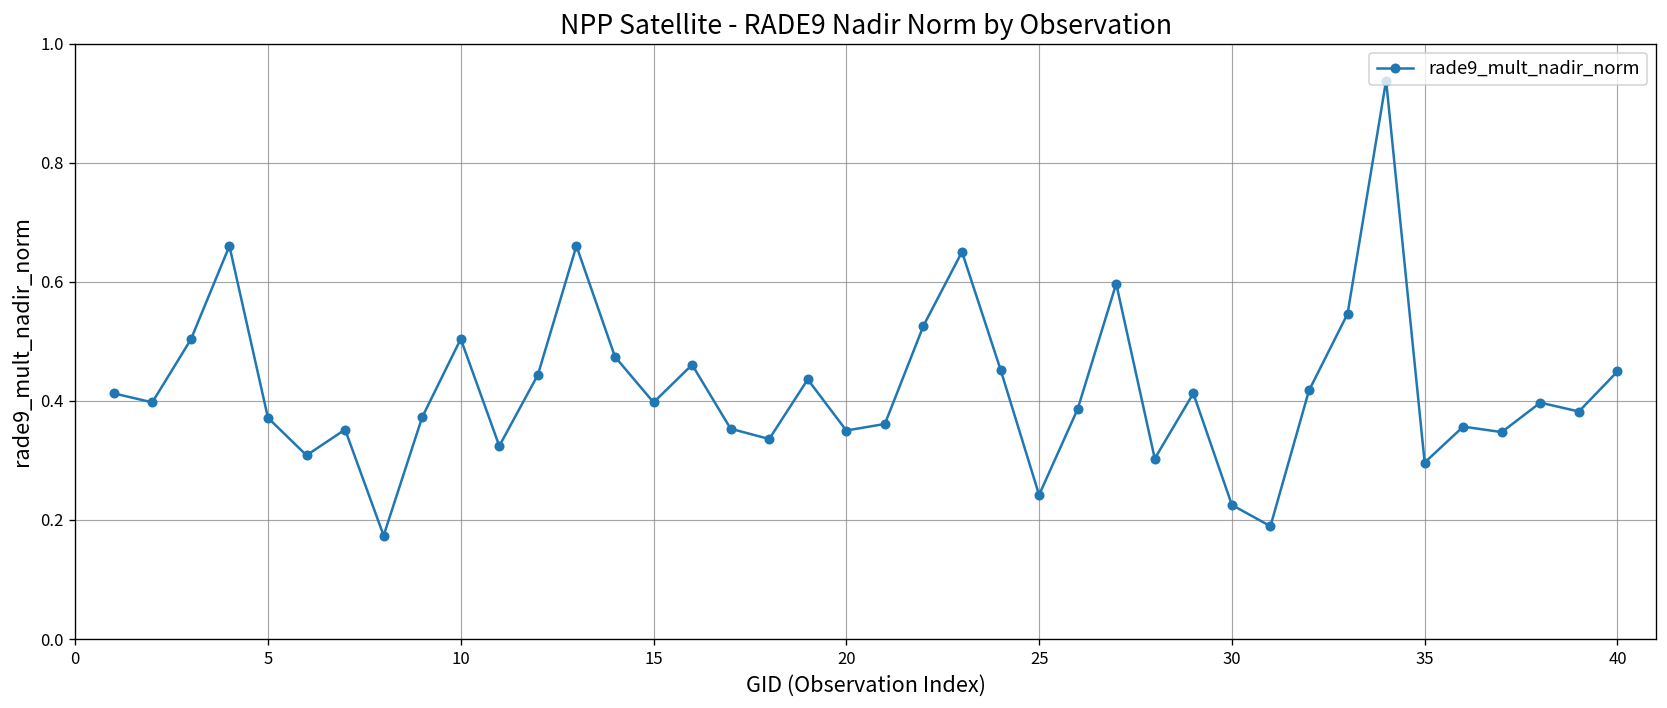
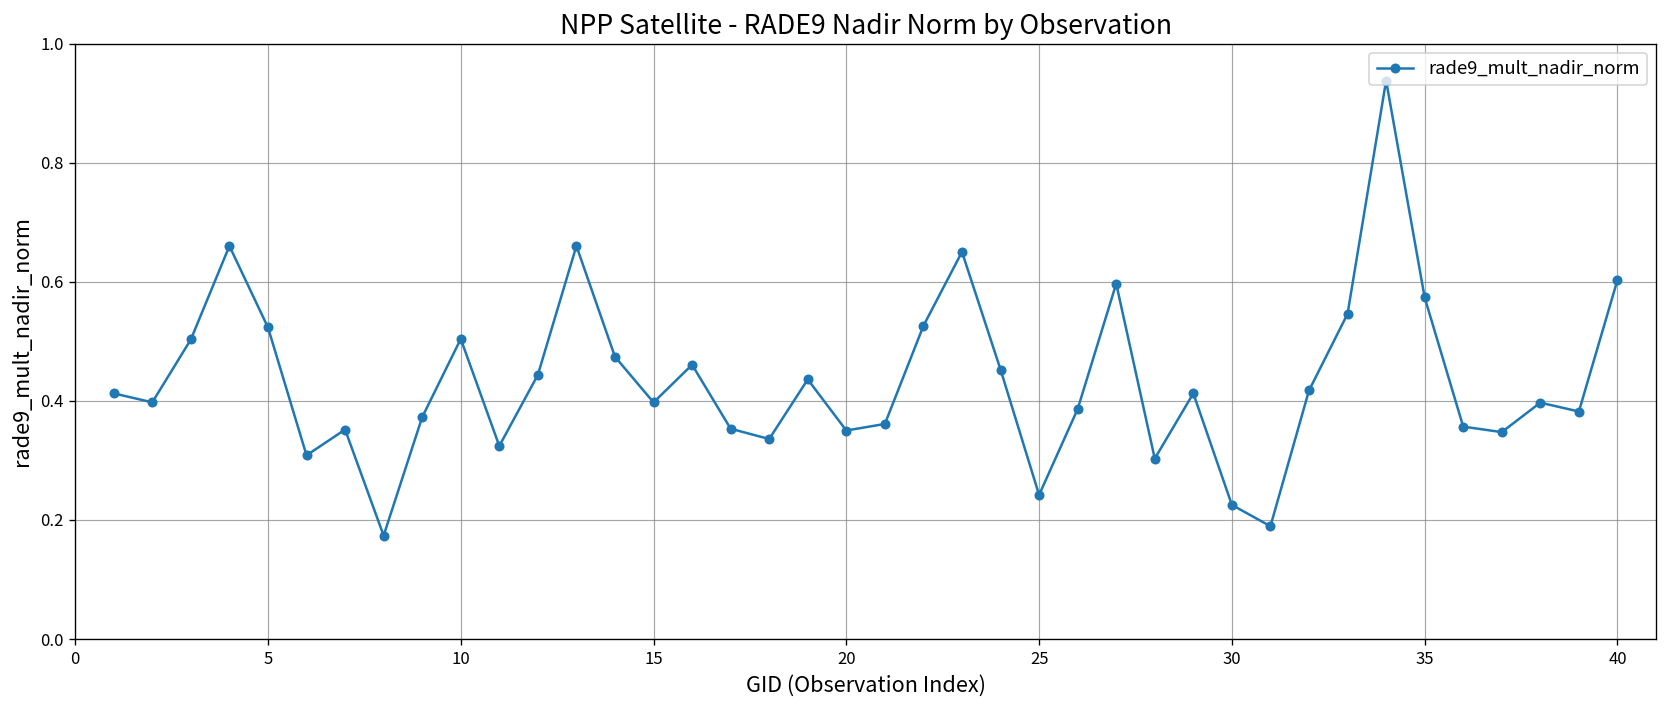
5: 0.37 -> 0.52
35: 0.30 -> 0.57
40: 0.45 -> 0.60
